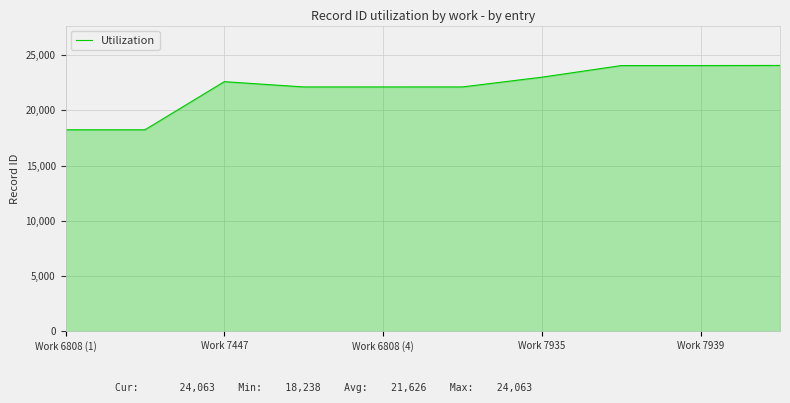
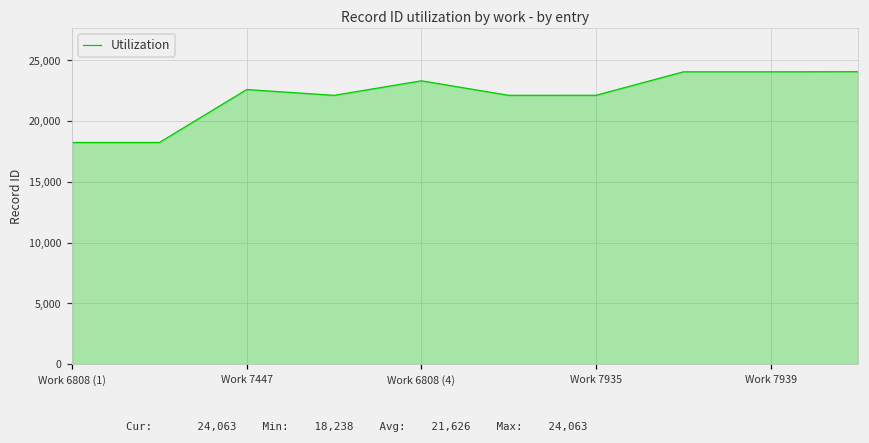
Work 6808 (4): 22,100 -> 23,300
Work 7935: 23,000 -> 22,100
